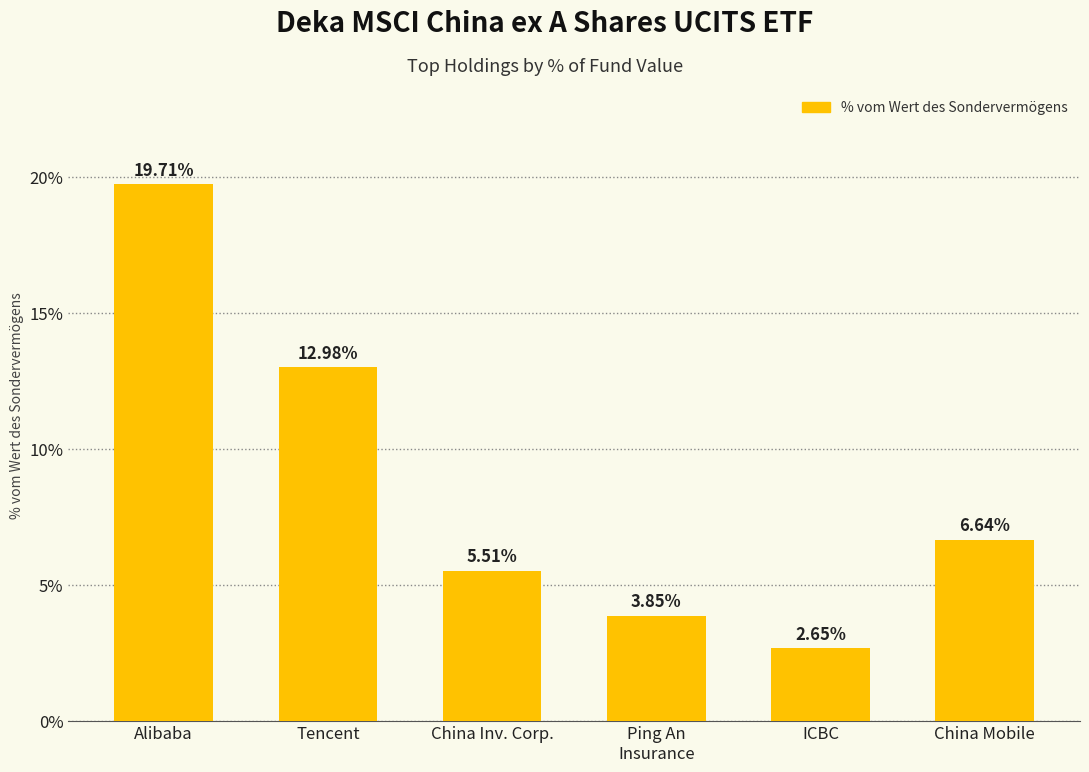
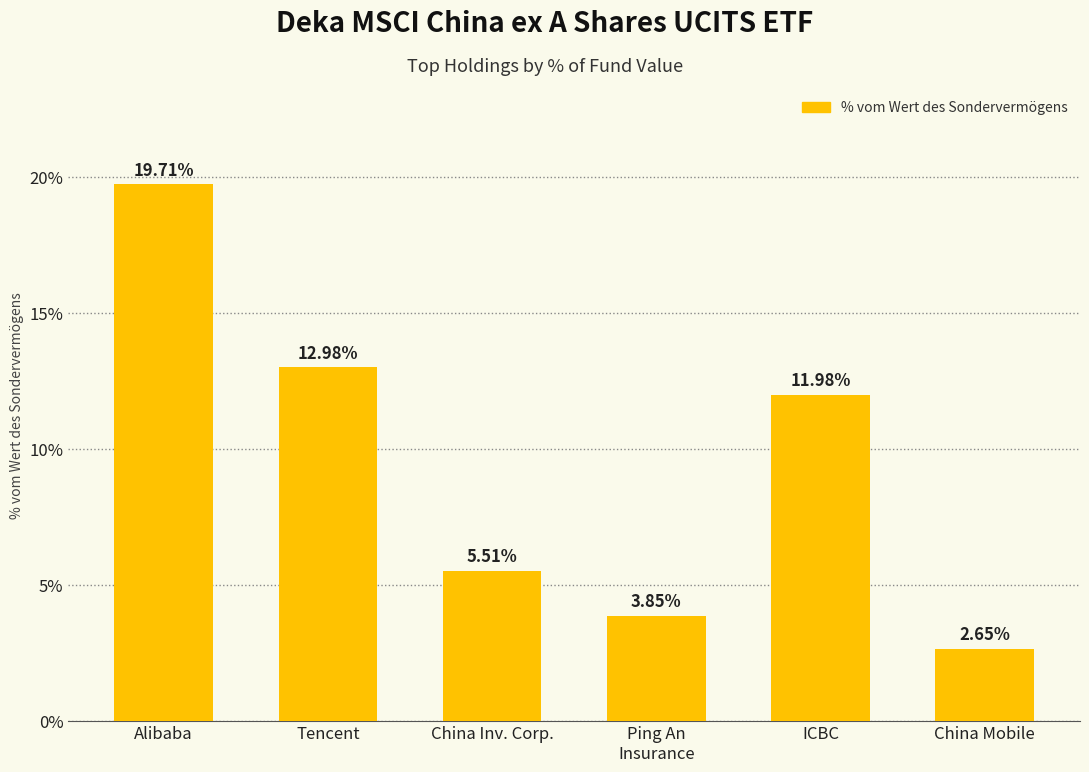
ICBC: 2.65% -> 11.98%
China Mobile: 6.64% -> 2.65%
